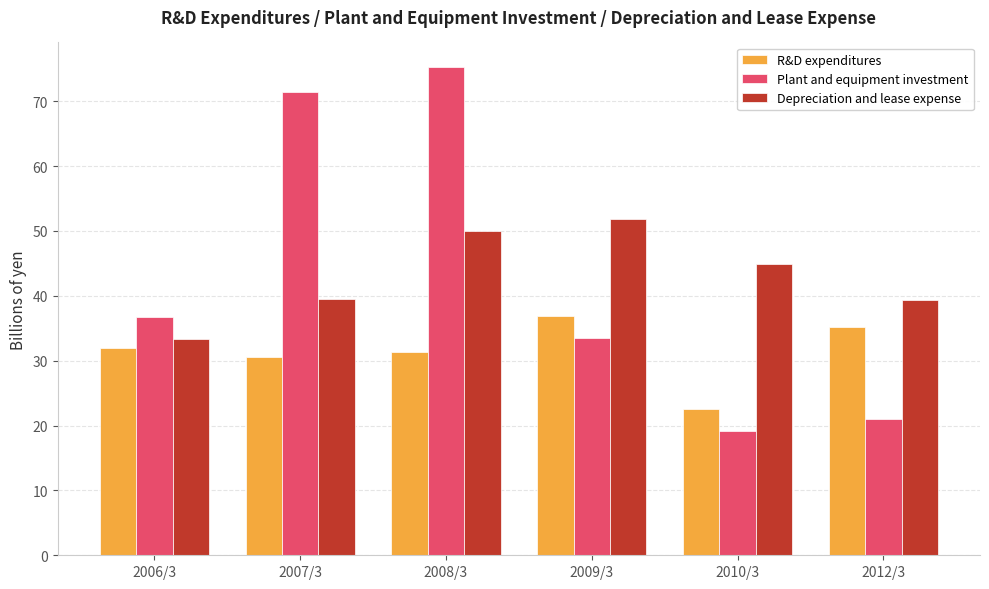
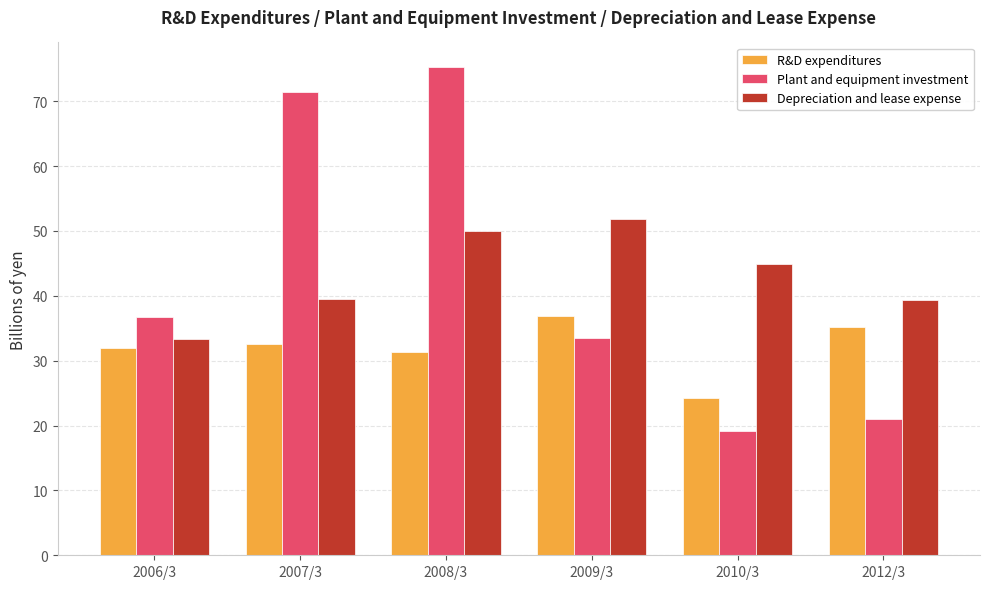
R&D expenditures, 2007/3: 31 -> 33
R&D expenditures, 2010/3: 23 -> 24
